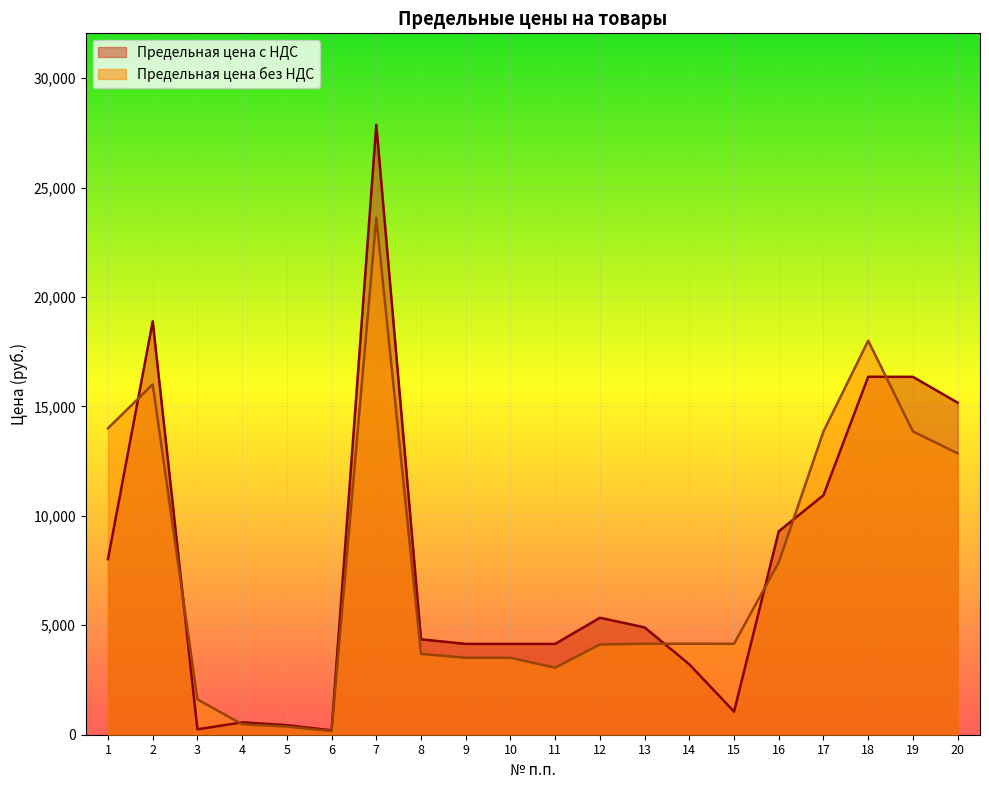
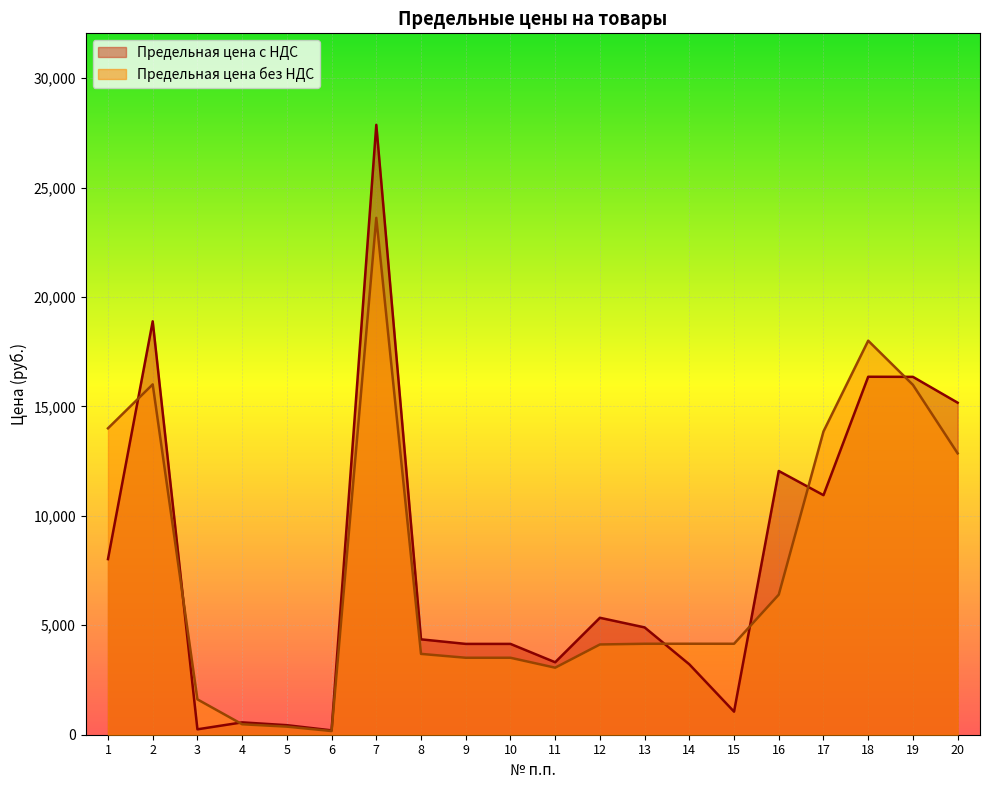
Предельная цена с НДС, 11: 4,100 -> 3,300
Предельная цена с НДС, 16: 9,300 -> 12,000
Предельная цена без НДС, 16: 7,900 -> 6,400
Предельная цена без НДС, 19: 13,900 -> 16,000
